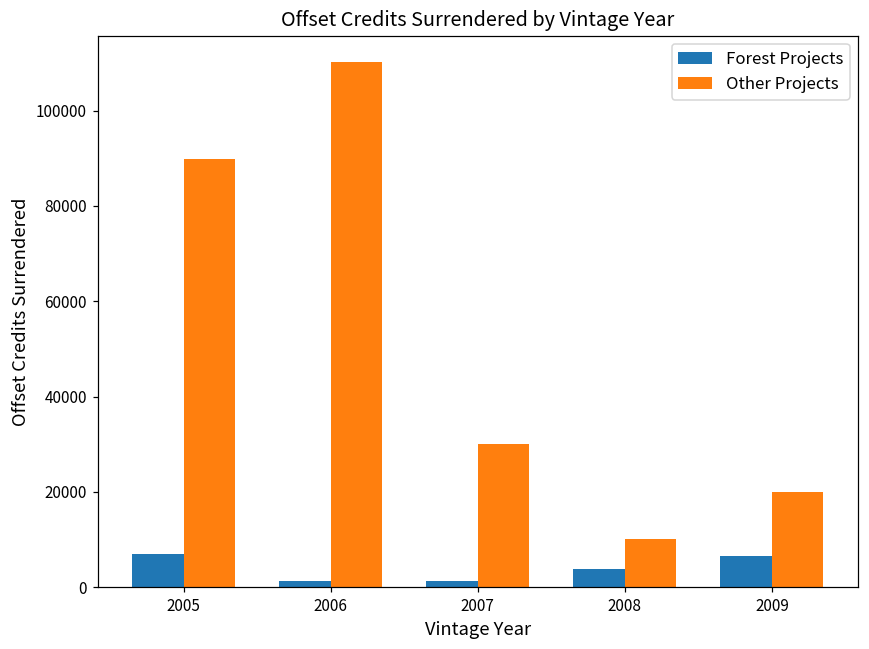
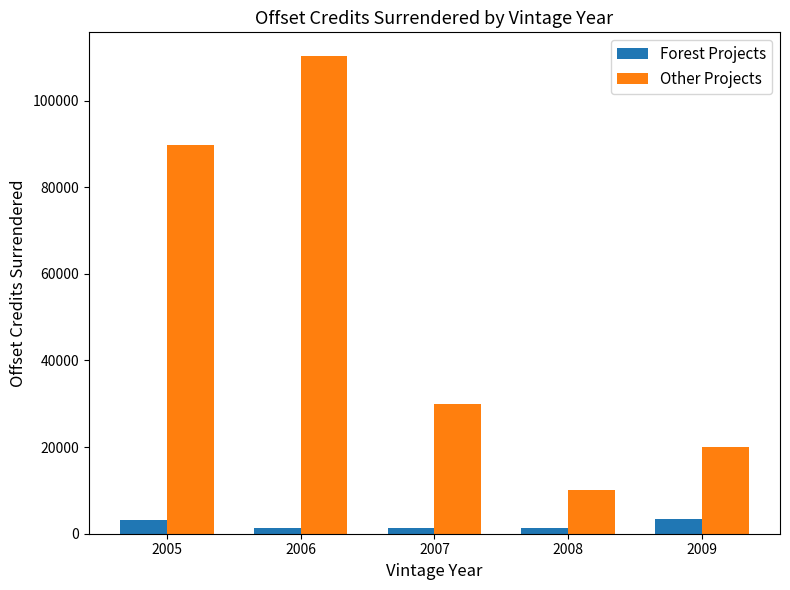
Forest Projects, 2005: 7000 -> 3000
Forest Projects, 2008: 4000 -> 1000
Forest Projects, 2009: 6000 -> 3000
